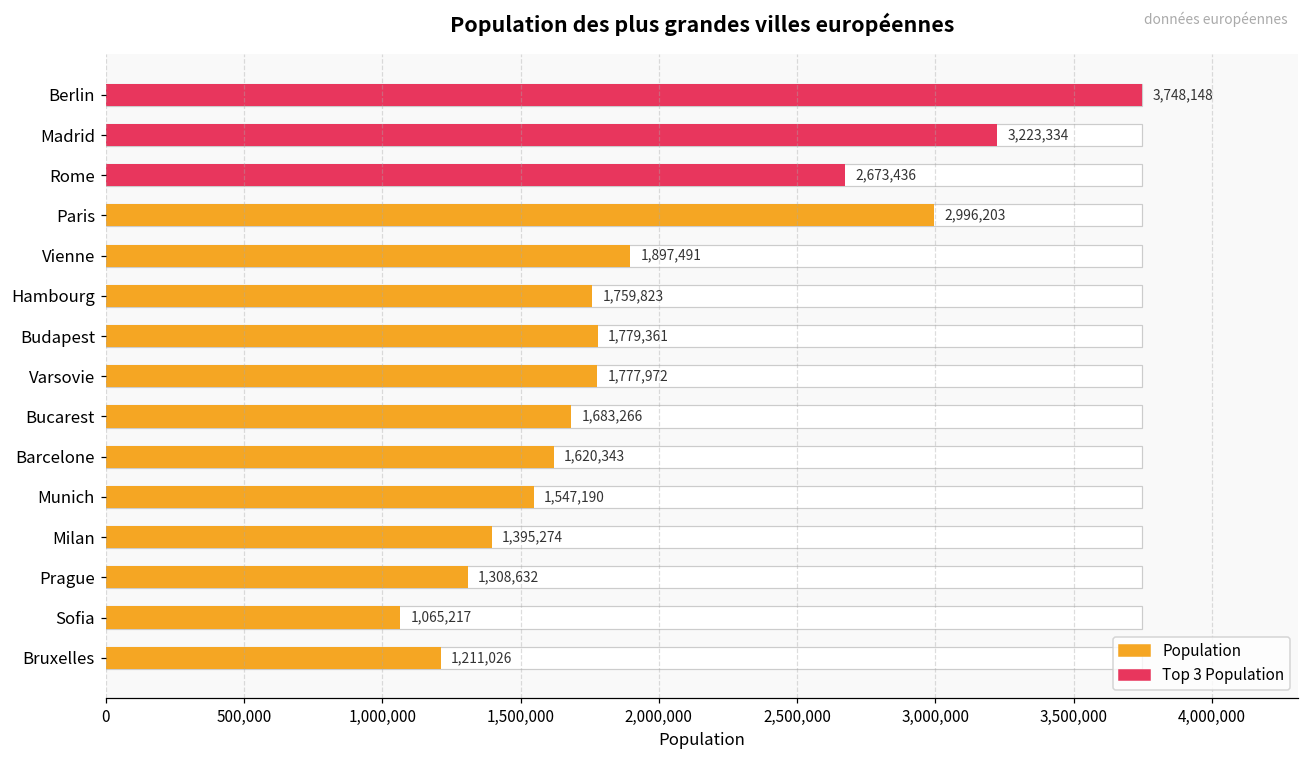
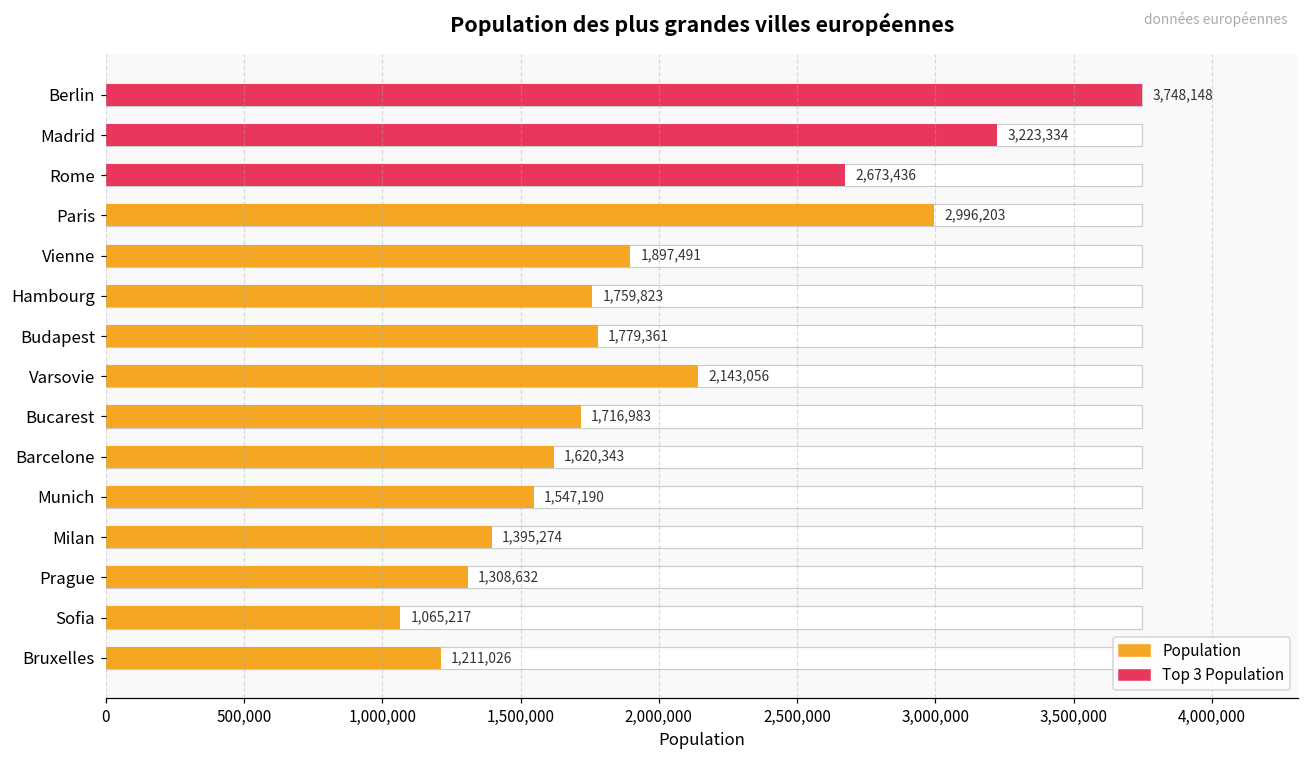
Population, Varsovie: 1,777,972 -> 2,143,056
Population, Bucarest: 1,683,266 -> 1,716,983
